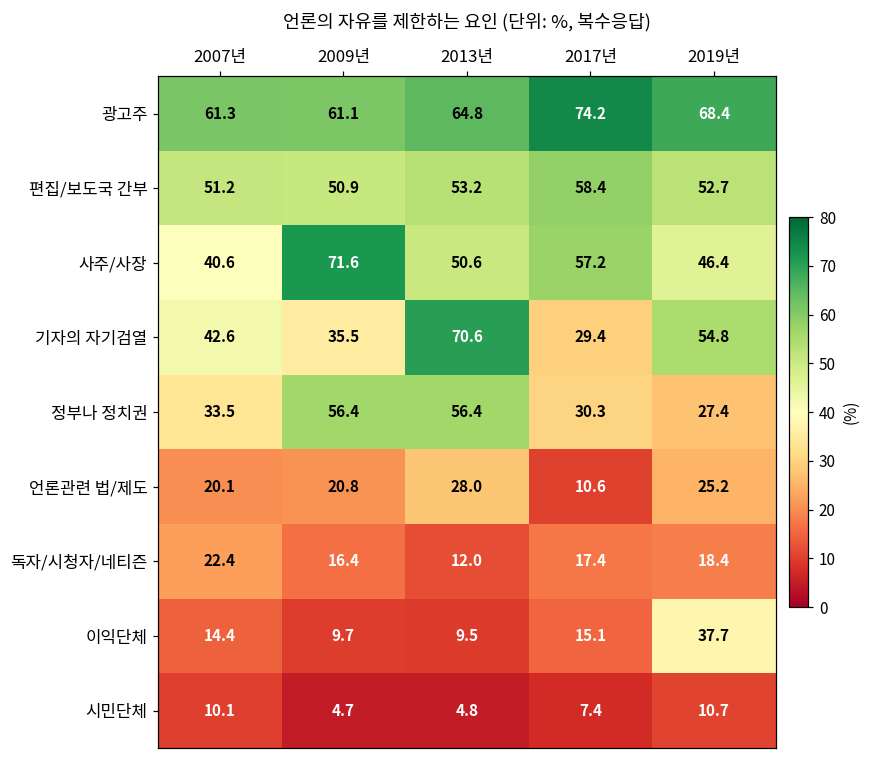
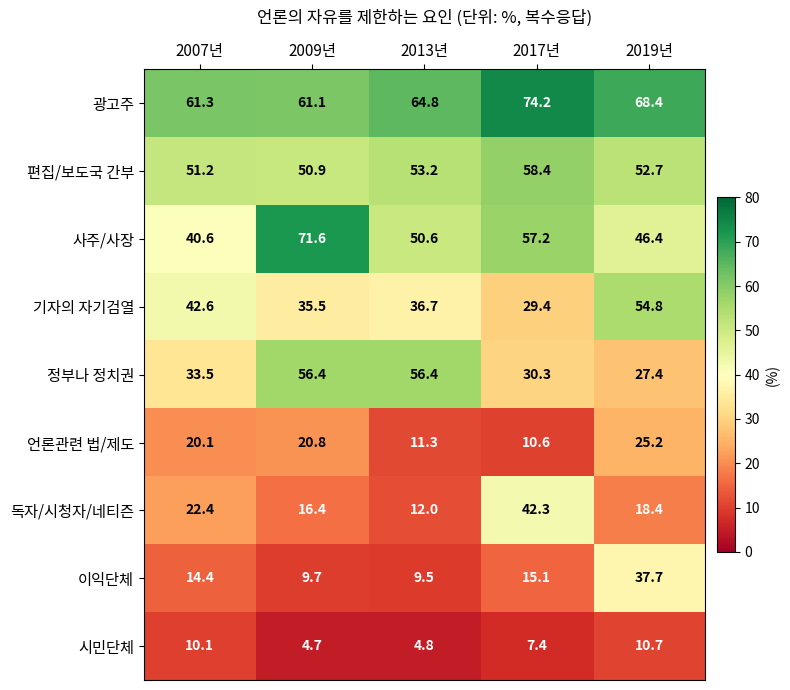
기자의 자기검열, 2013년: 70.6 -> 36.7
언론관련 법/제도, 2013년: 28.0 -> 11.3
독자/시청자/네티즌, 2017년: 17.4 -> 42.3
